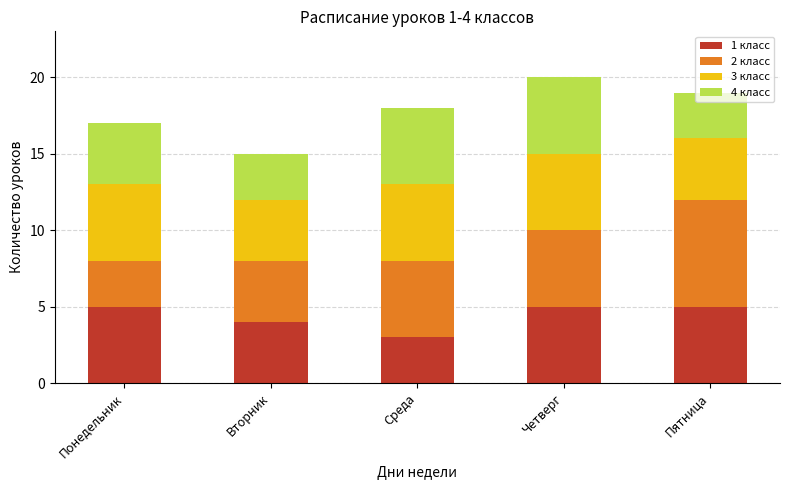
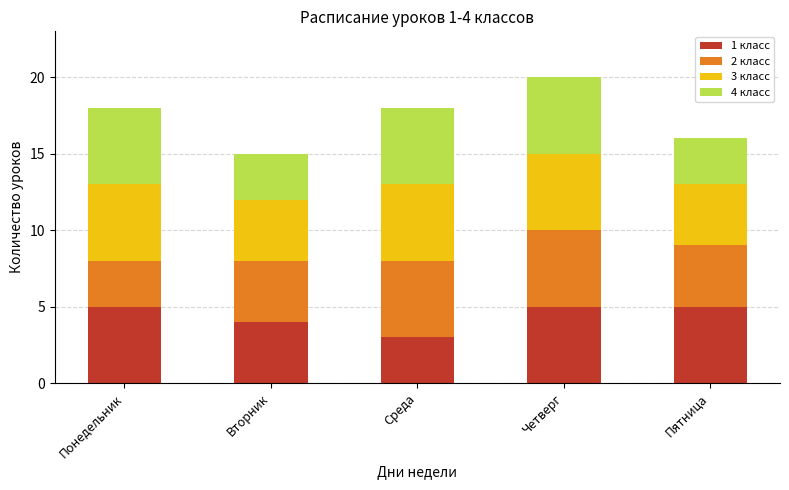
4 класс, Понедельник: 4 -> 5
2 класс, Пятница: 7 -> 4
